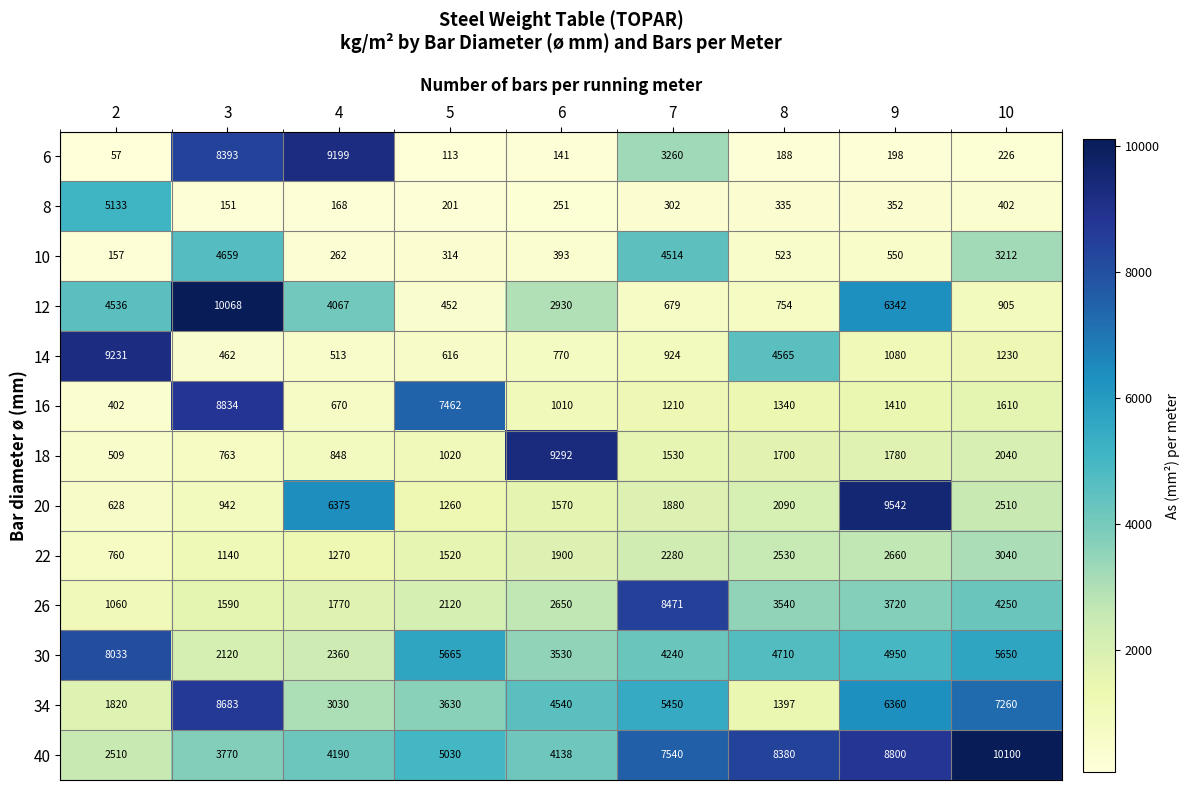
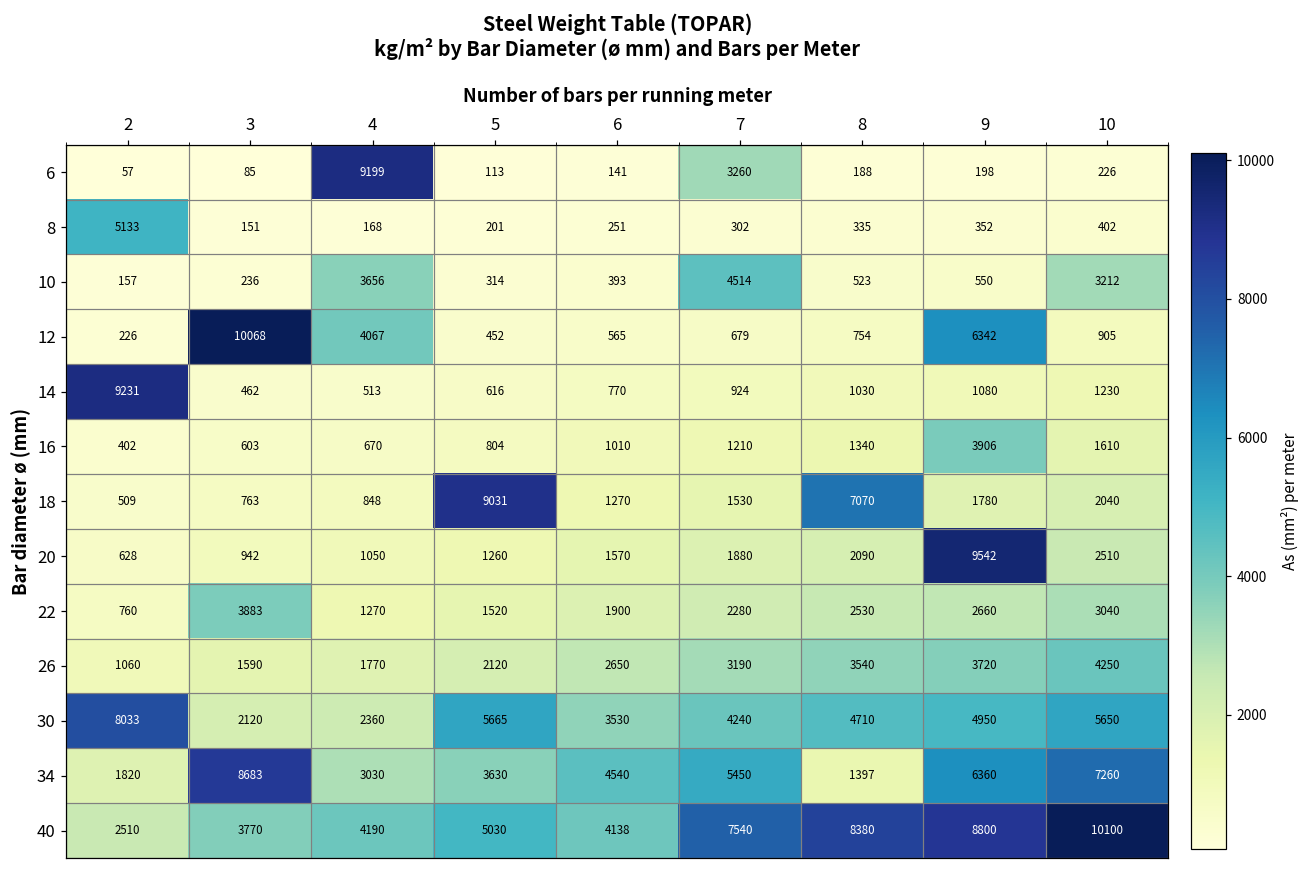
6, 3: 8393 -> 85
10, 3: 4659 -> 236
10, 4: 262 -> 3656
12, 2: 4536 -> 226
12, 6: 2930 -> 565
14, 8: 4565 -> 1030
16, 3: 8834 -> 603
16, 5: 7462 -> 804
16, 9: 1410 -> 3906
18, 5: 1020 -> 9031
18, 6: 9292 -> 1270
18, 8: 1700 -> 7070
20, 4: 6375 -> 1050
22, 3: 1140 -> 3883
26, 7: 8471 -> 3190
